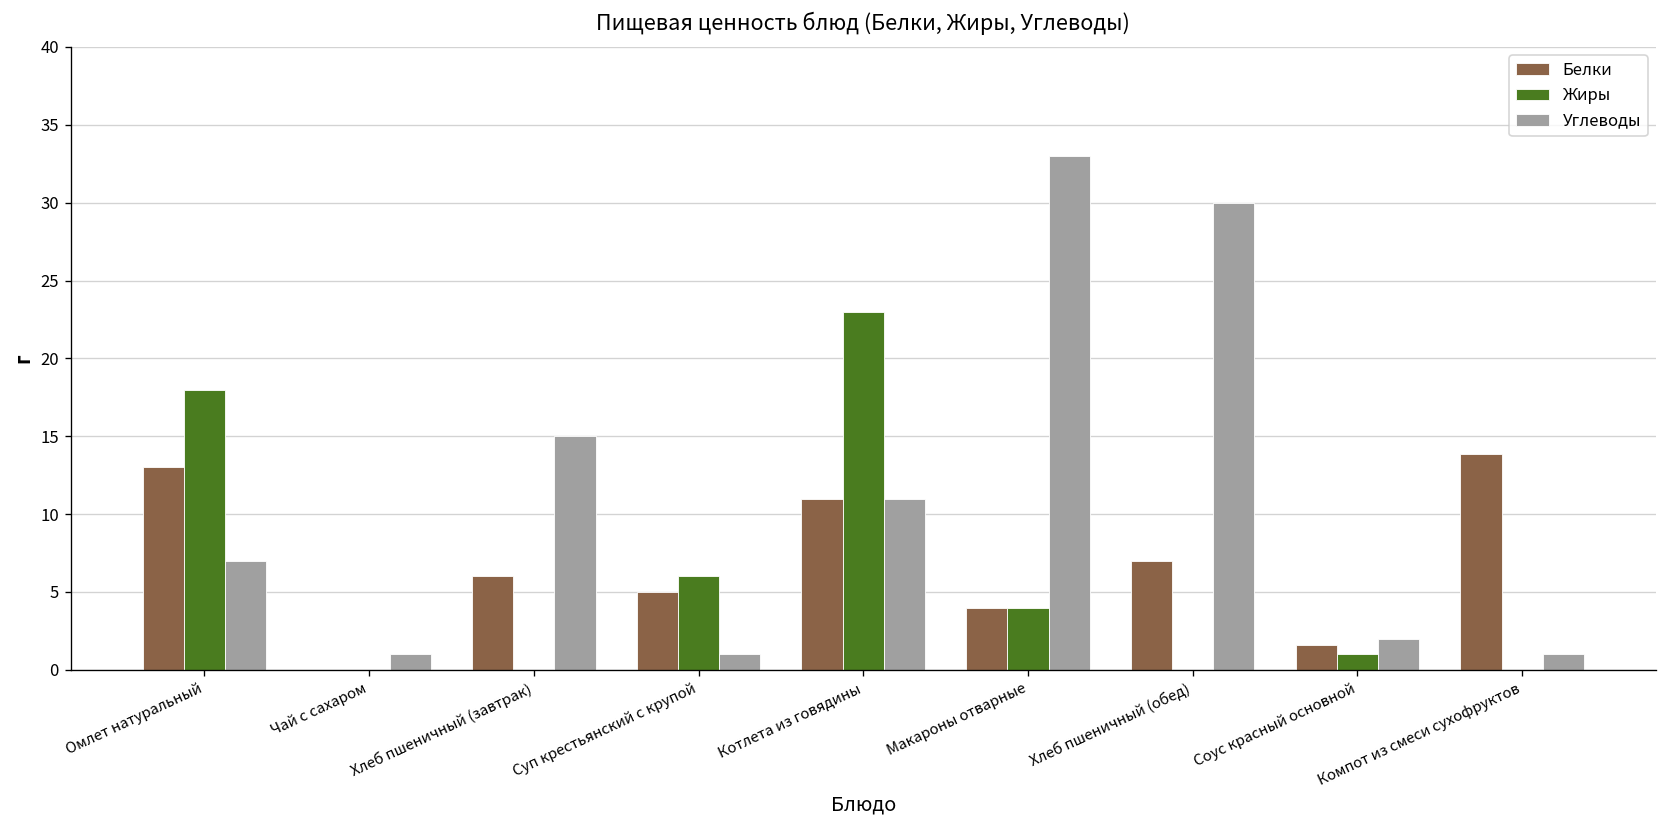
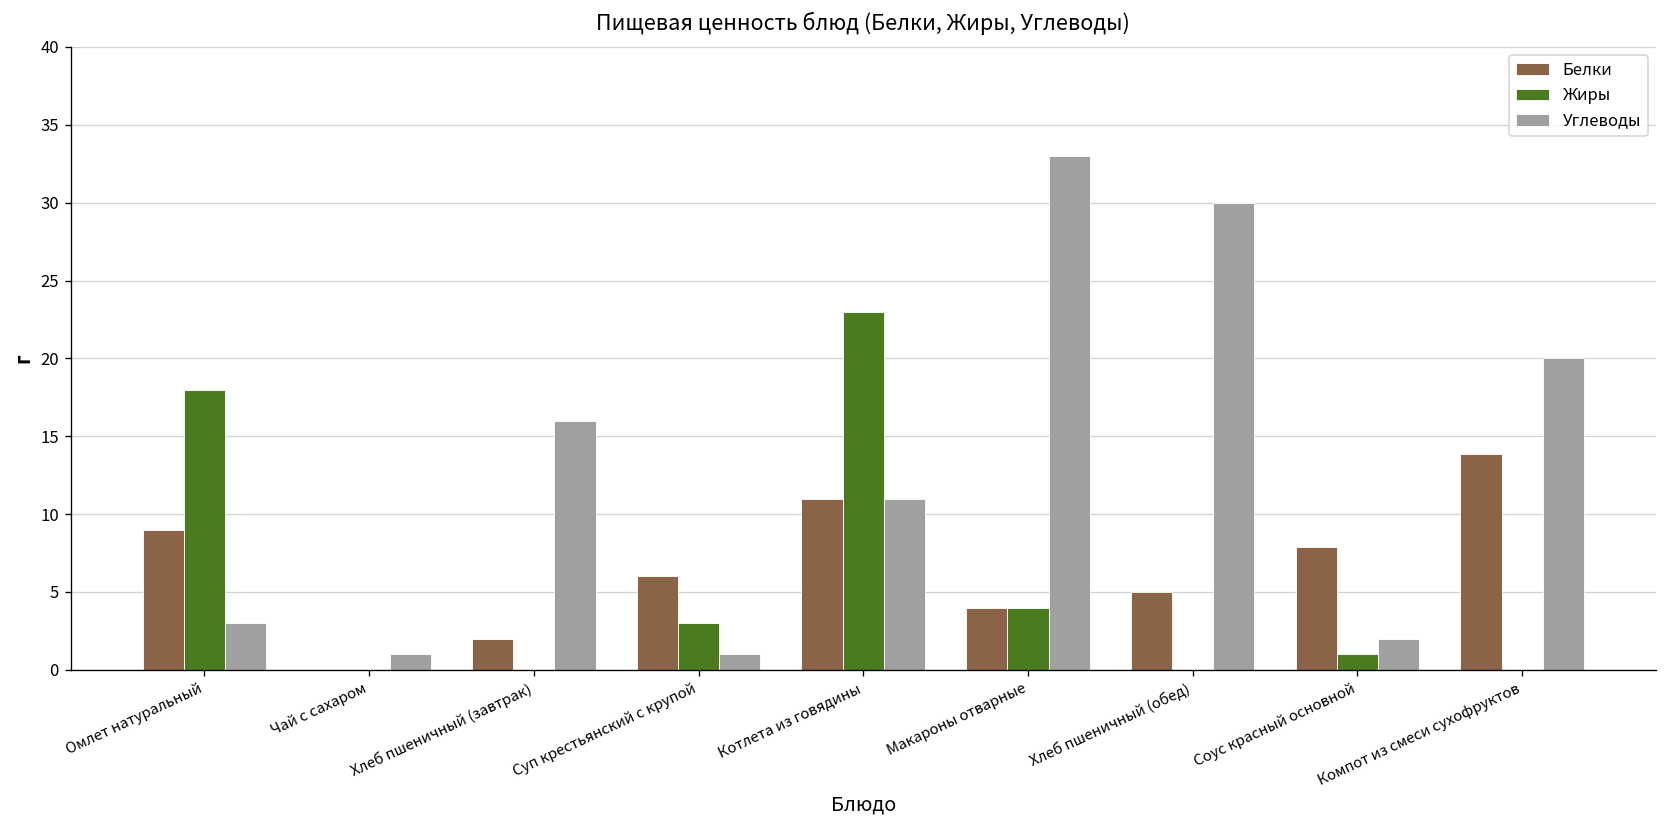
Белки, Омлет натуральный: 13 -> 9
Углеводы, Омлет натуральный: 7 -> 3
Белки, Хлеб пшеничный (завтрак): 6 -> 2
Углеводы, Хлеб пшеничный (завтрак): 15 -> 16
Белки, Суп крестьянский с крупой: 5 -> 6
Жиры, Суп крестьянский с крупой: 6 -> 3
Белки, Хлеб пшеничный (обед): 7 -> 5
Белки, Соус красный основной: 1.6 -> 7.9
Углеводы, Компот из смеси сухофруктов: 1 -> 20
